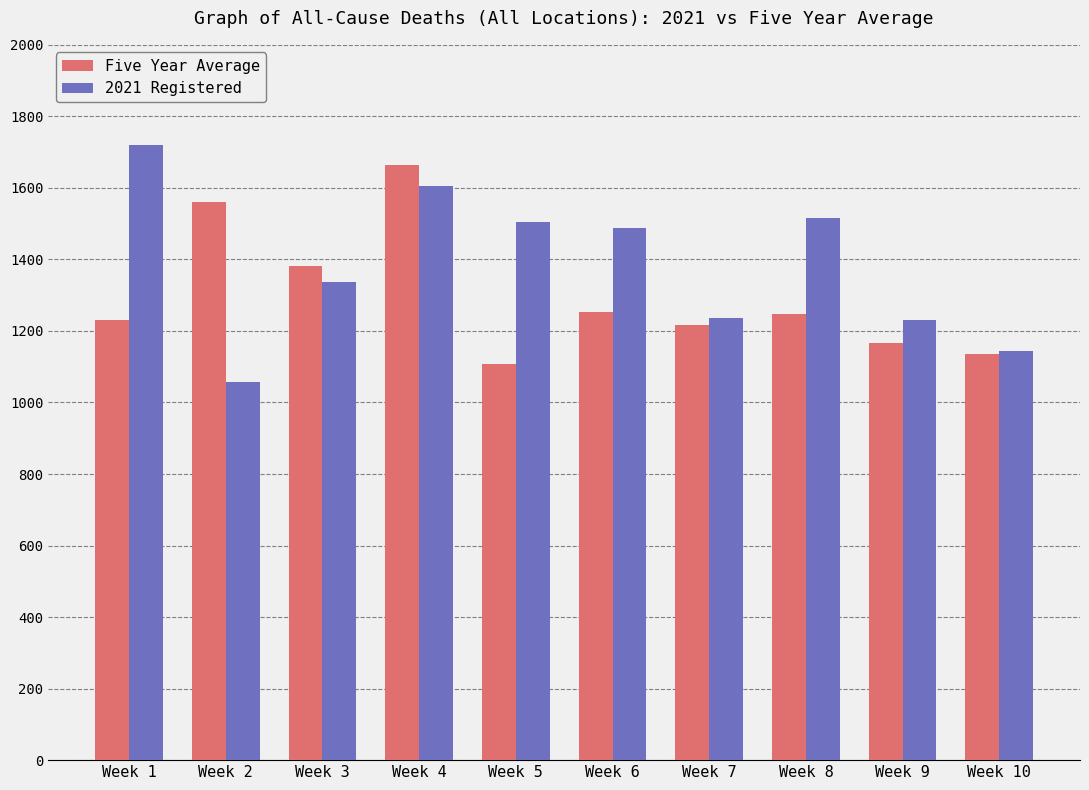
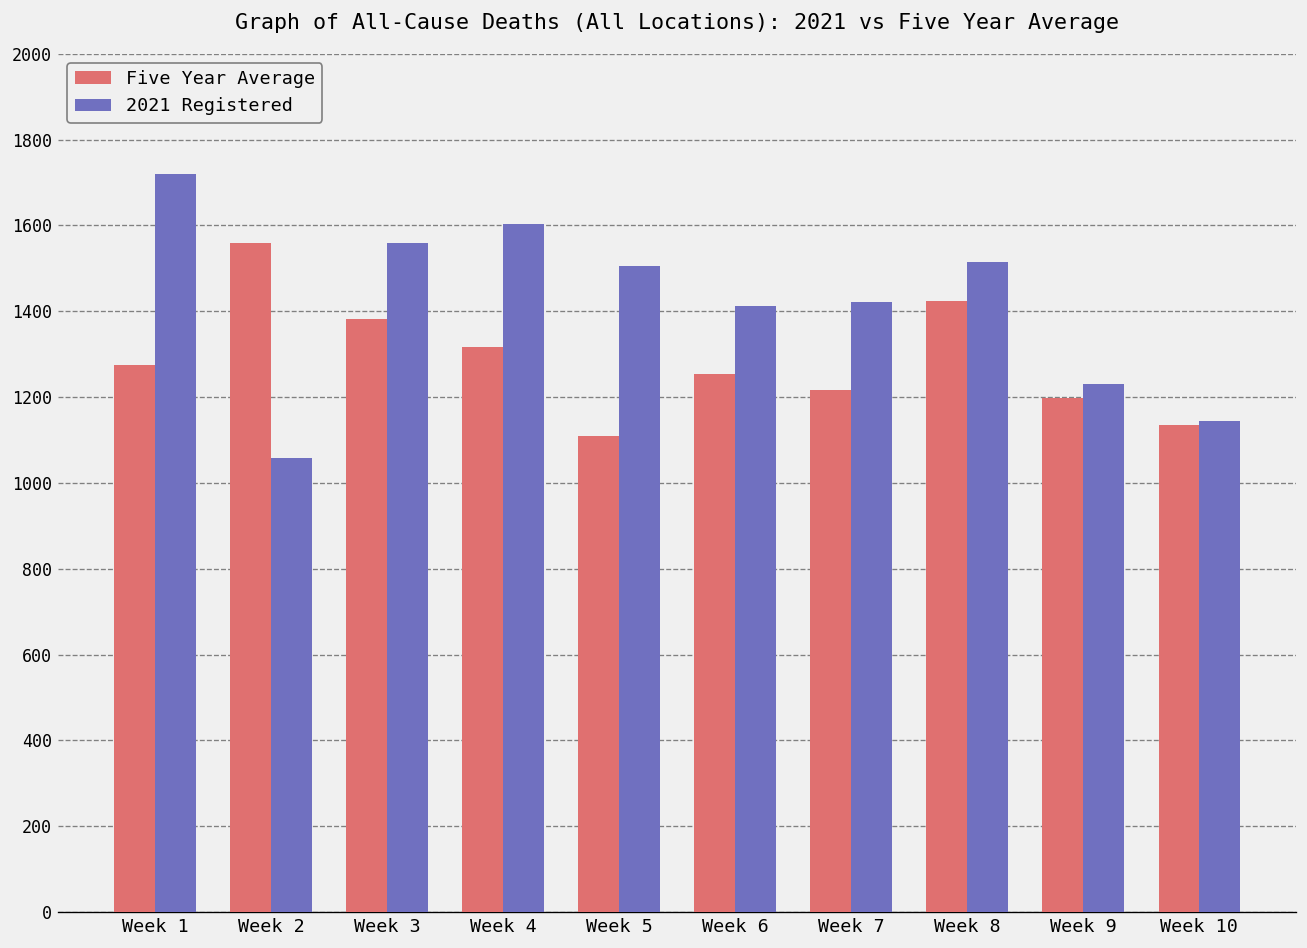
Five Year Average, Week 1: 1230 -> 1280
2021 Registered, Week 3: 1340 -> 1560
Five Year Average, Week 4: 1670 -> 1320
2021 Registered, Week 6: 1490 -> 1410
2021 Registered, Week 7: 1240 -> 1420
Five Year Average, Week 8: 1250 -> 1430
Five Year Average, Week 9: 1170 -> 1200
